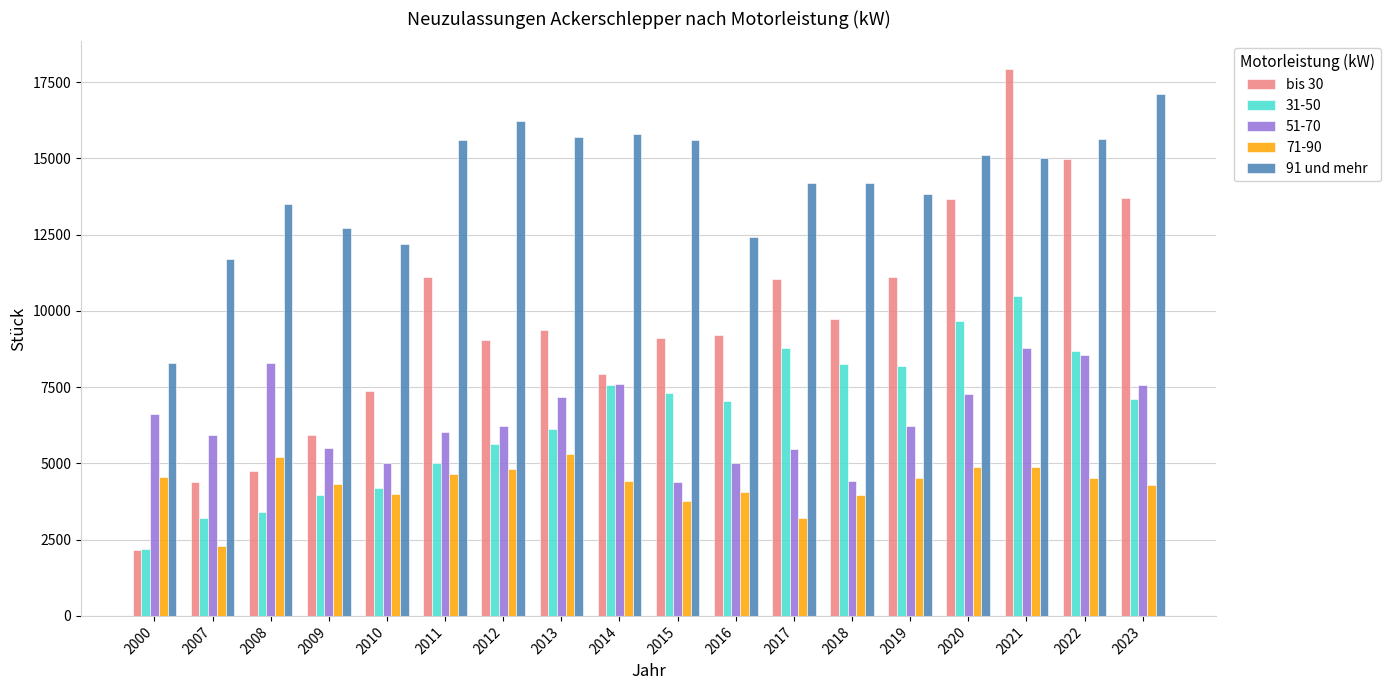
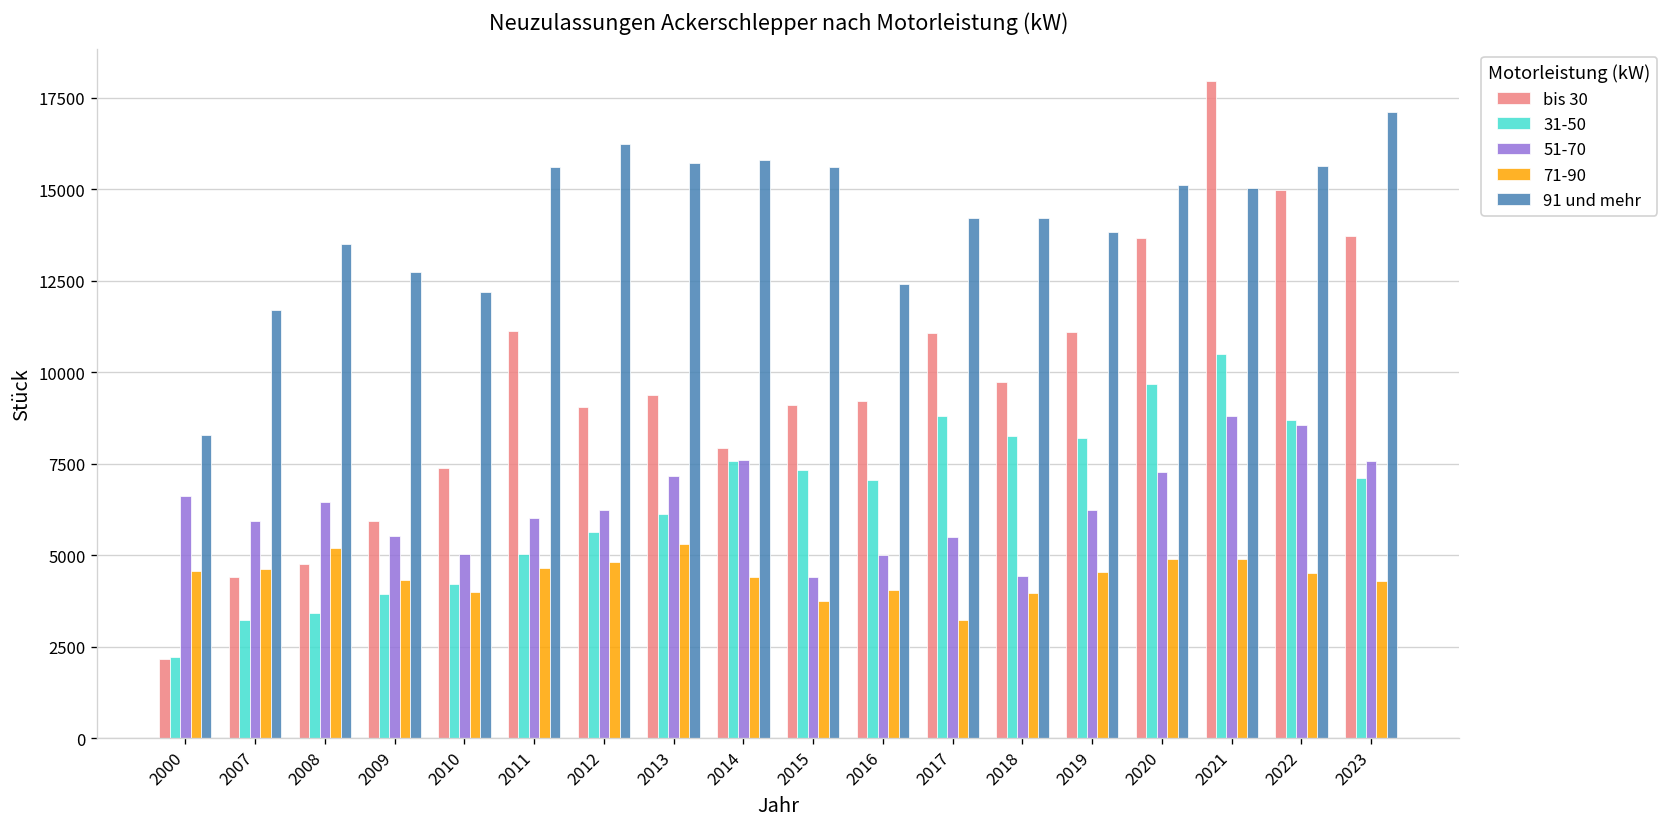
71-90, 2007: 2300 -> 4600
51-70, 2008: 8300 -> 6400
